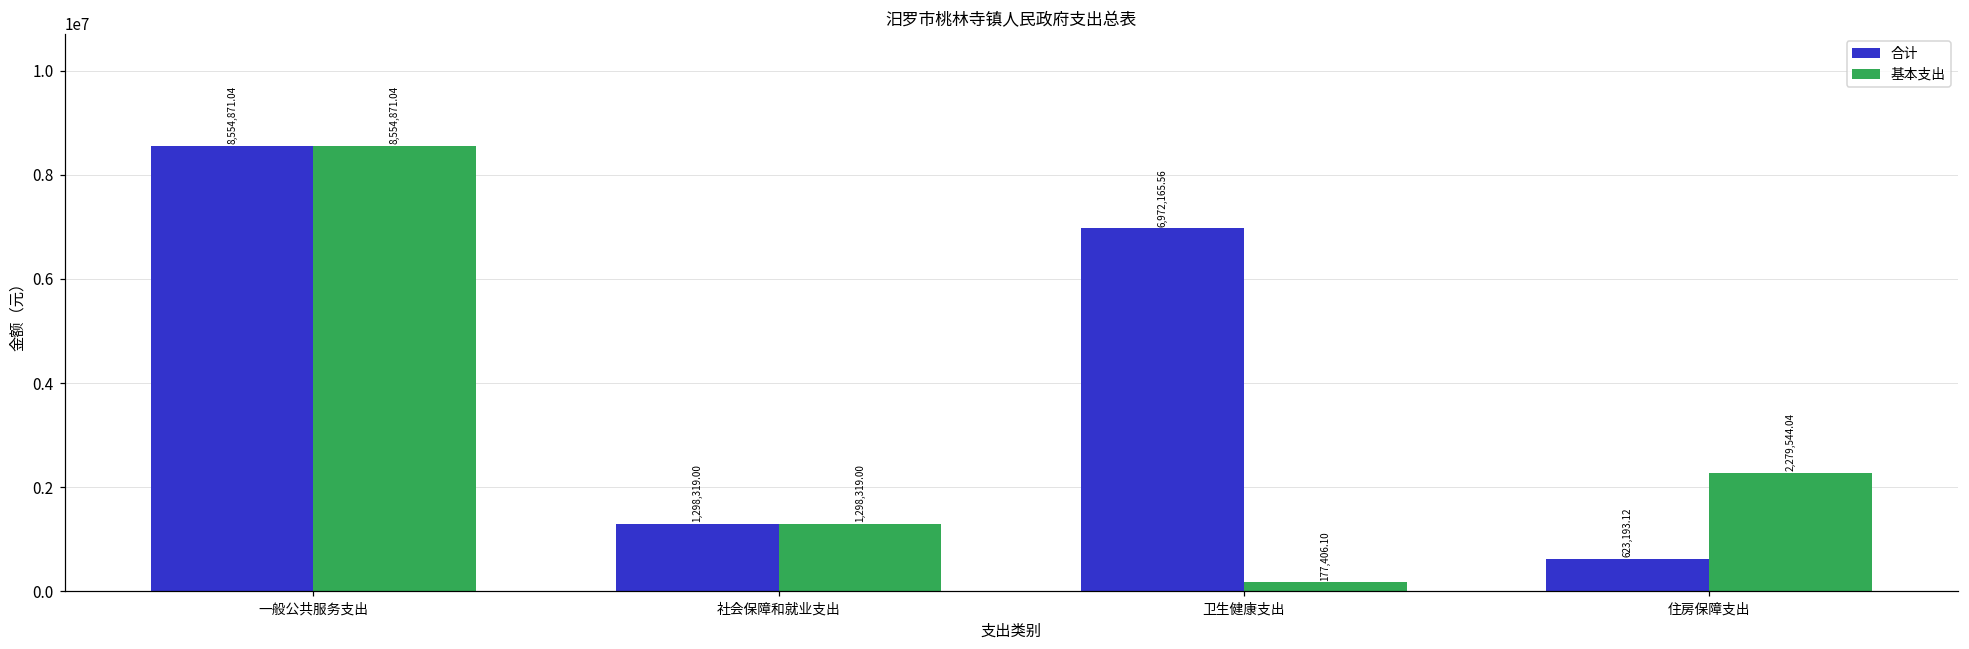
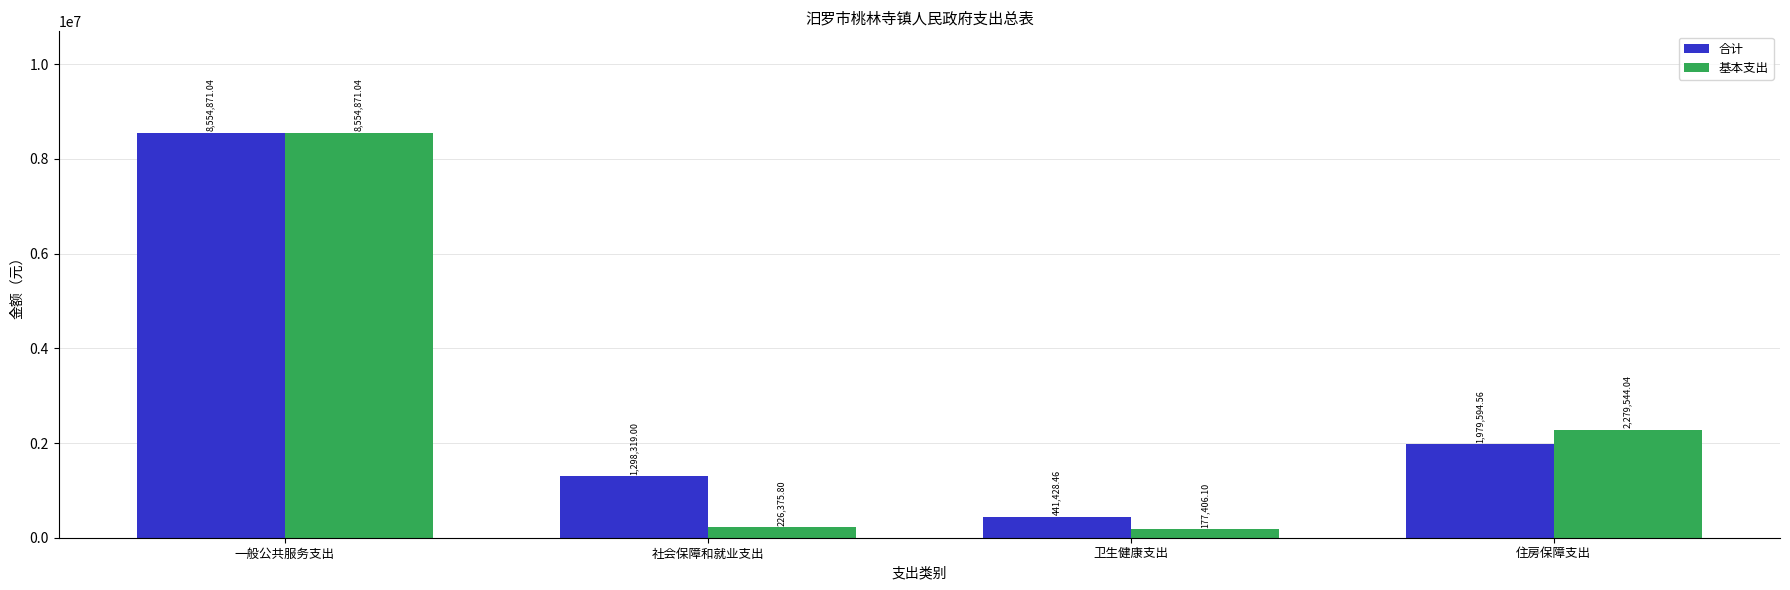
基本支出, 社会保障和就业支出: 1,298,319.00 -> 226,375.80
合计, 卫生健康支出: 6,972,165.56 -> 441,428.46
合计, 住房保障支出: 623,193.12 -> 1,979,594.56
